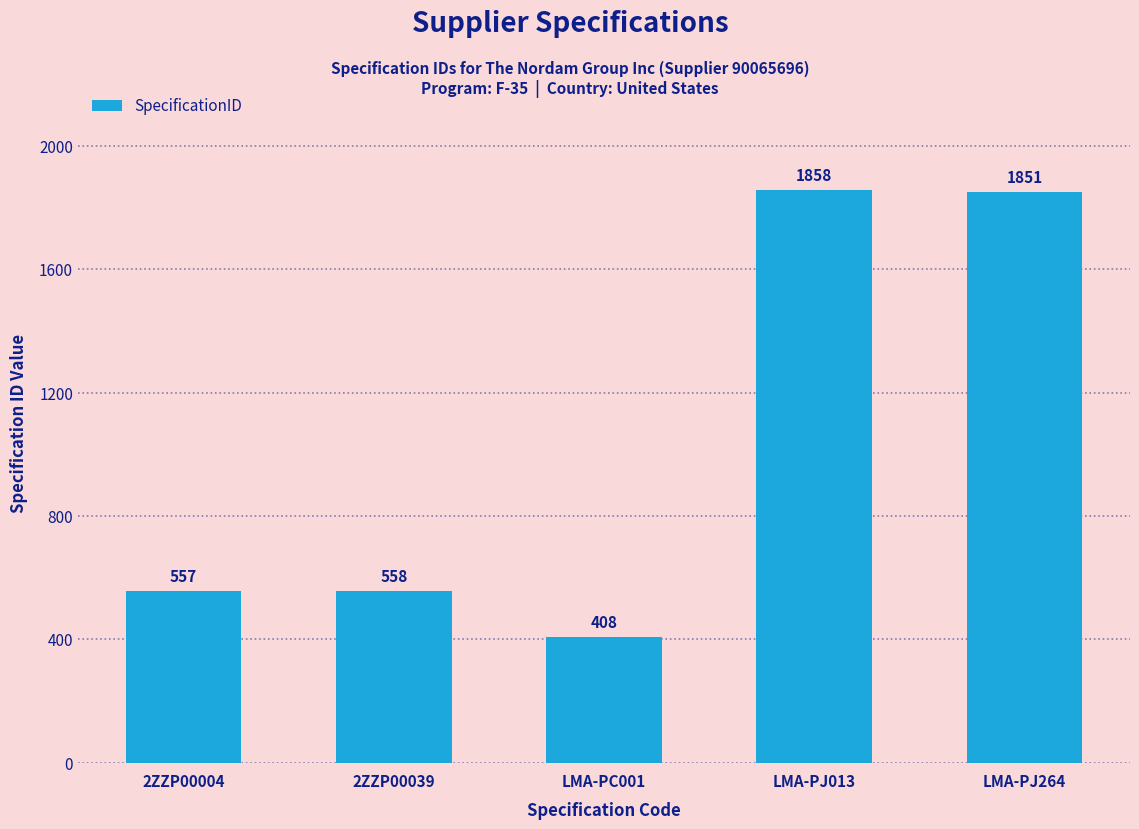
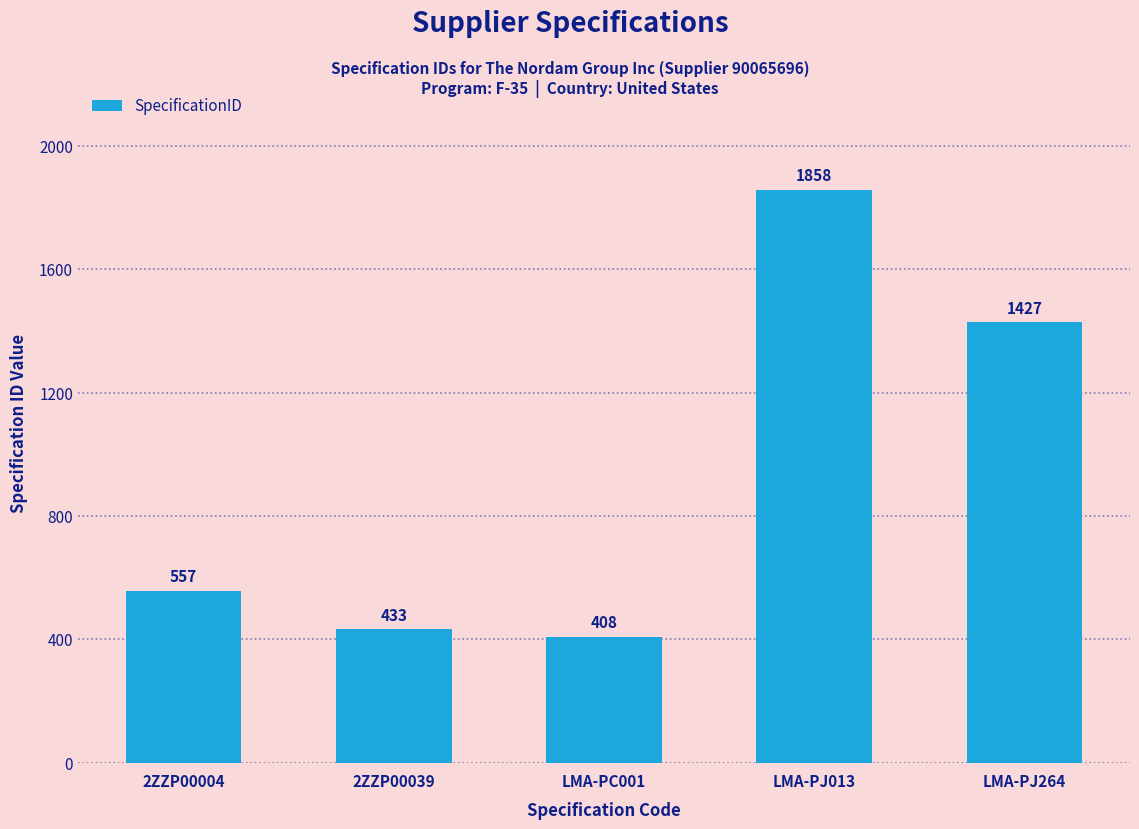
2ZZP00039: 558 -> 433
LMA-PJ264: 1851 -> 1427
